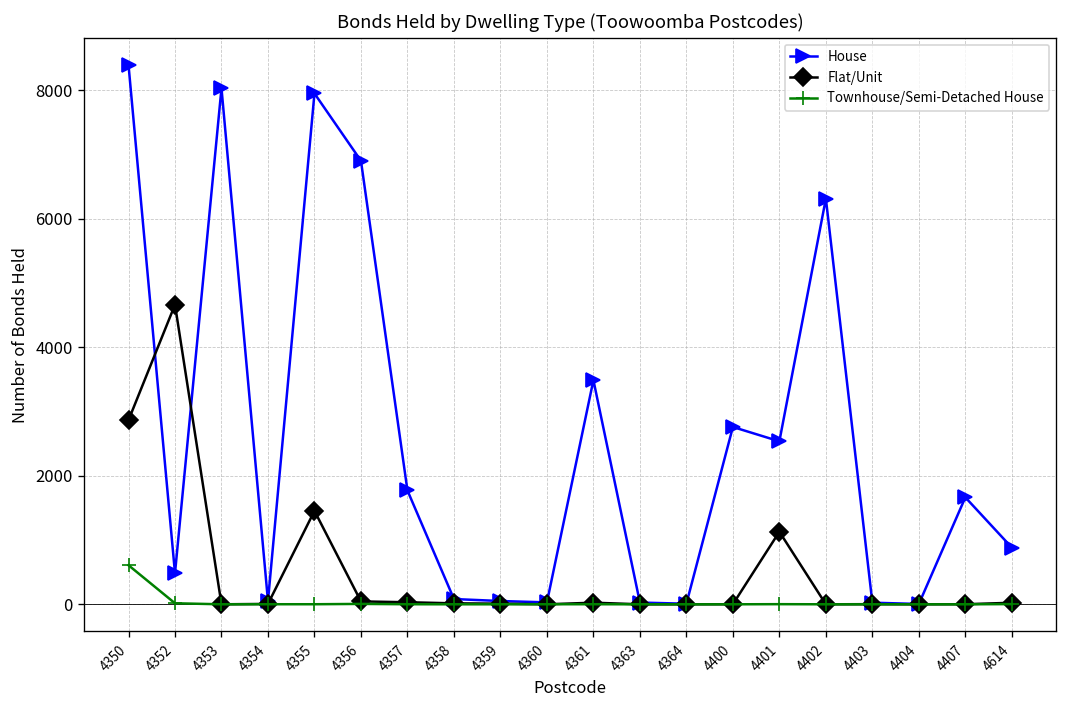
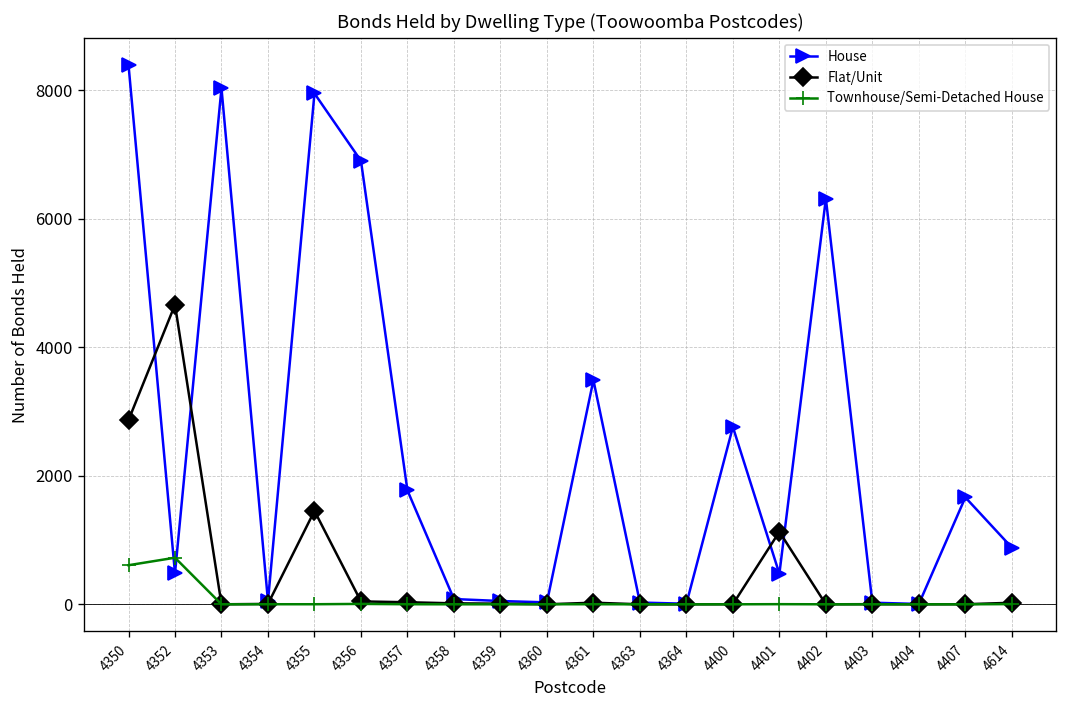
Townhouse/Semi-Detached House, 4352: 0 -> 700
House, 4401: 2500 -> 500
